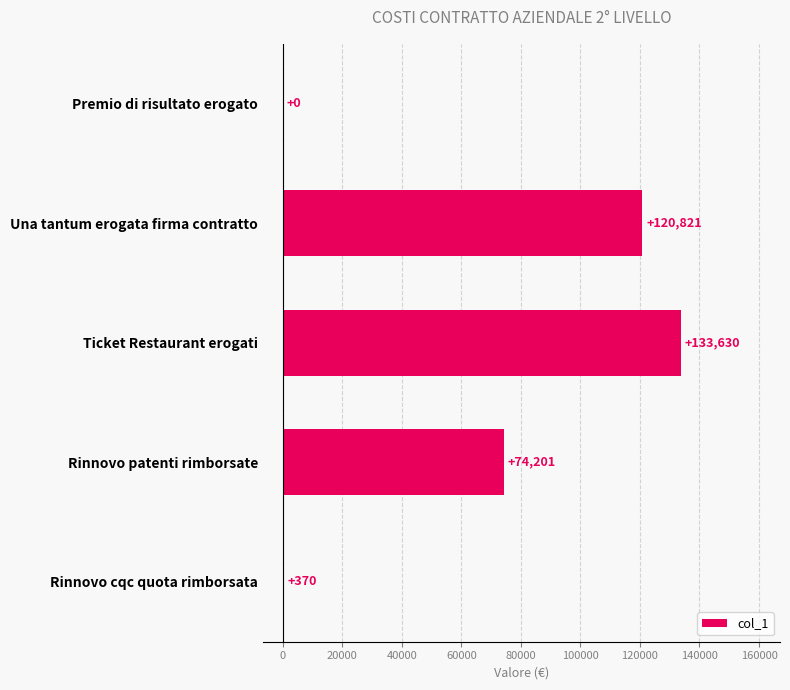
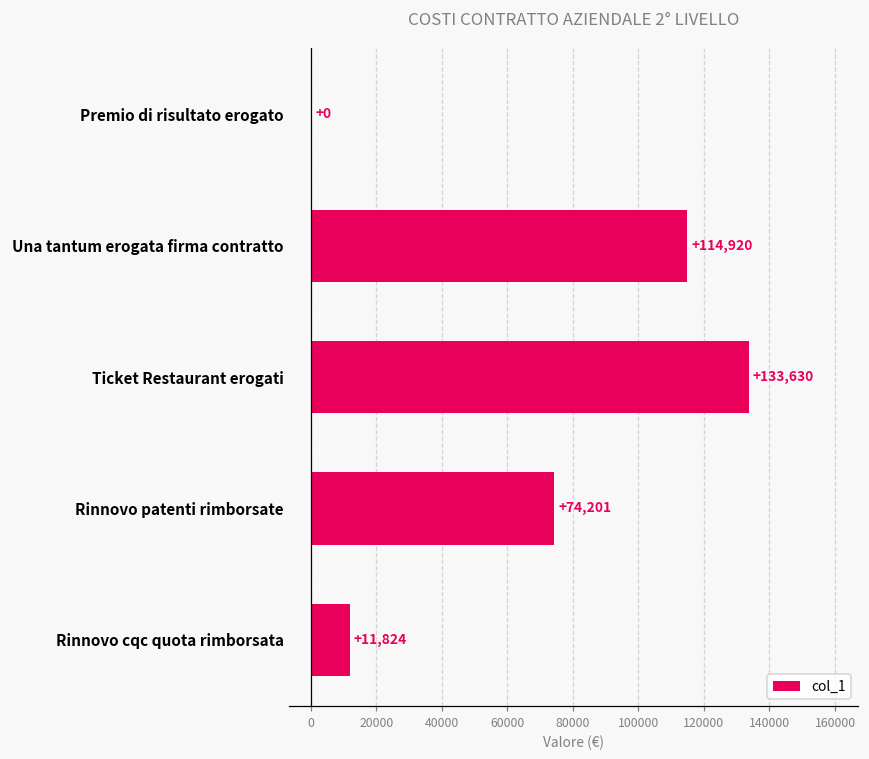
Una tantum erogata firma contratto: +120,821 -> +114,920
Rinnovo cqc quota rimborsata: +370 -> +11,824
